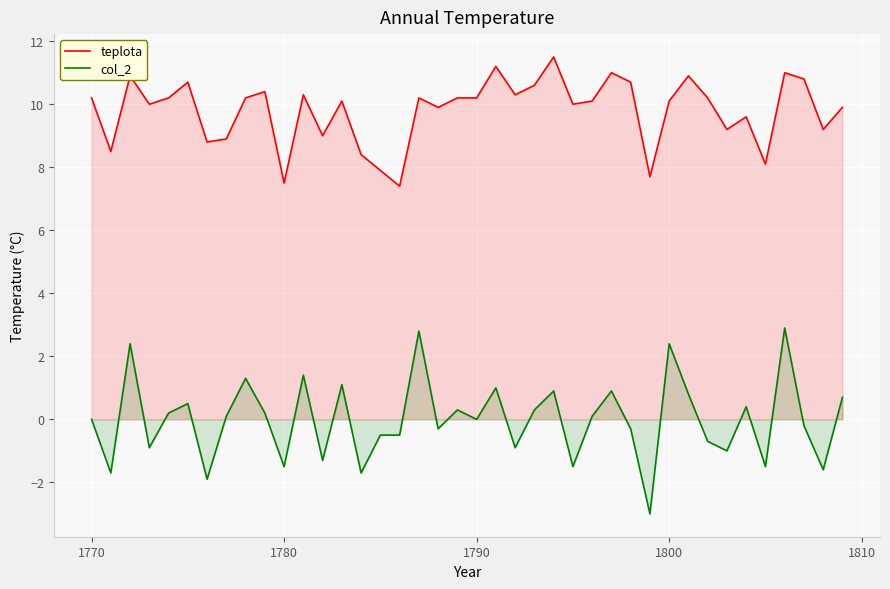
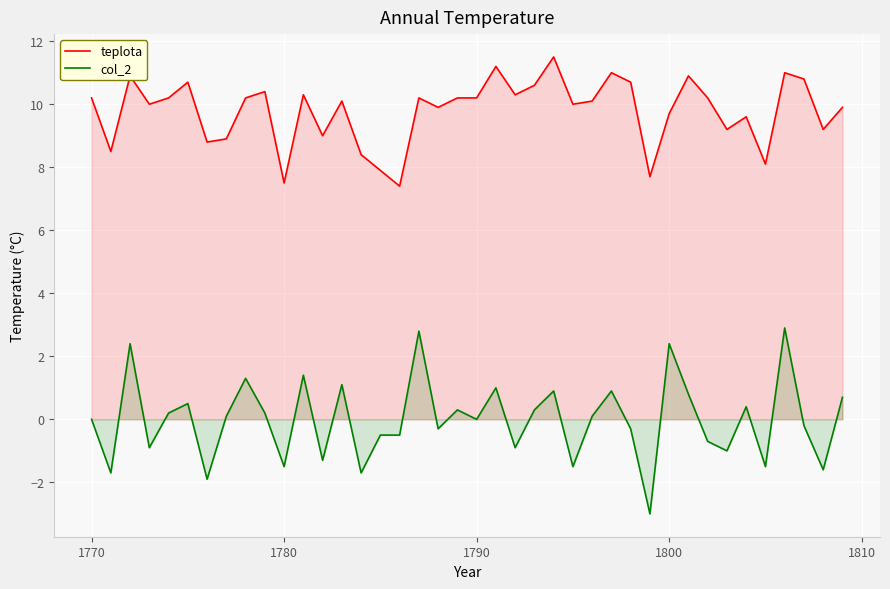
teplota, 1800: 10.1 -> 9.7
